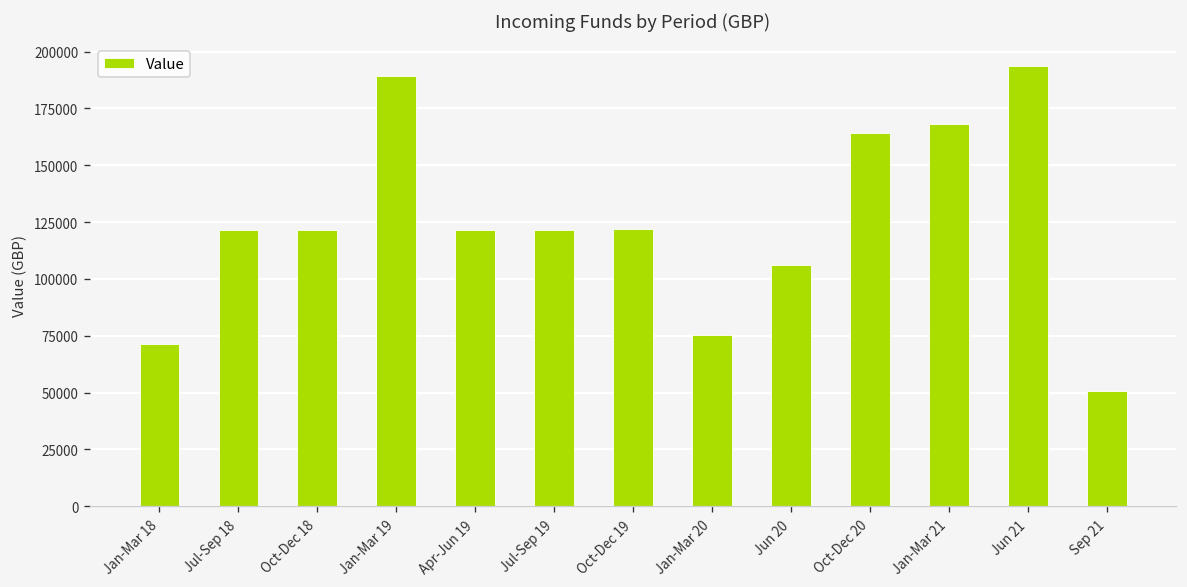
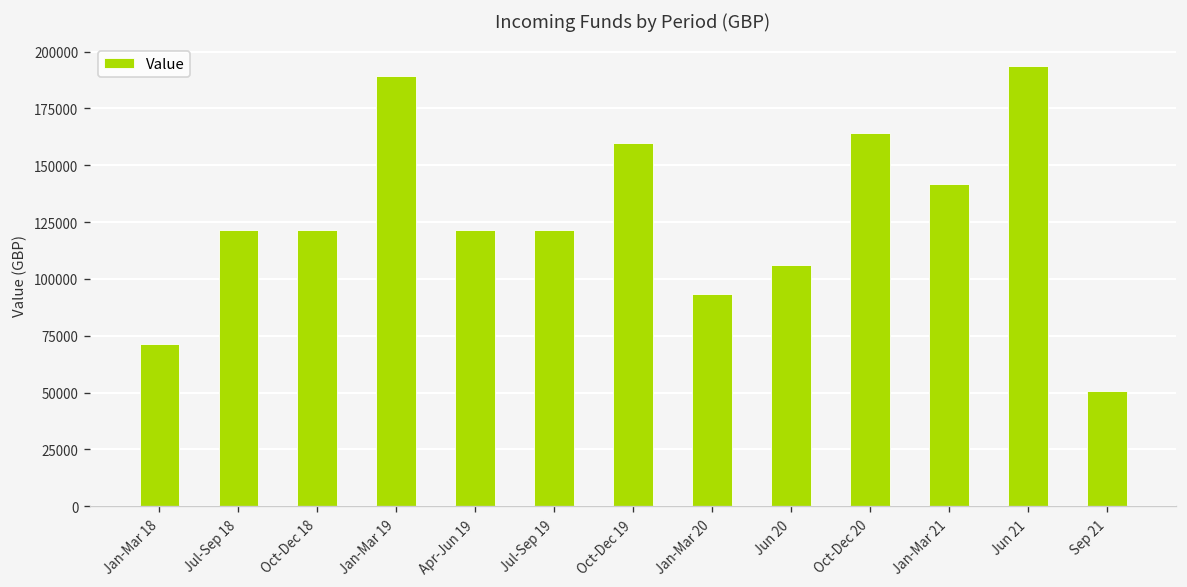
Oct-Dec 19: 122000 -> 160000
Jan-Mar 20: 76000 -> 94000
Jan-Mar 21: 168000 -> 142000
